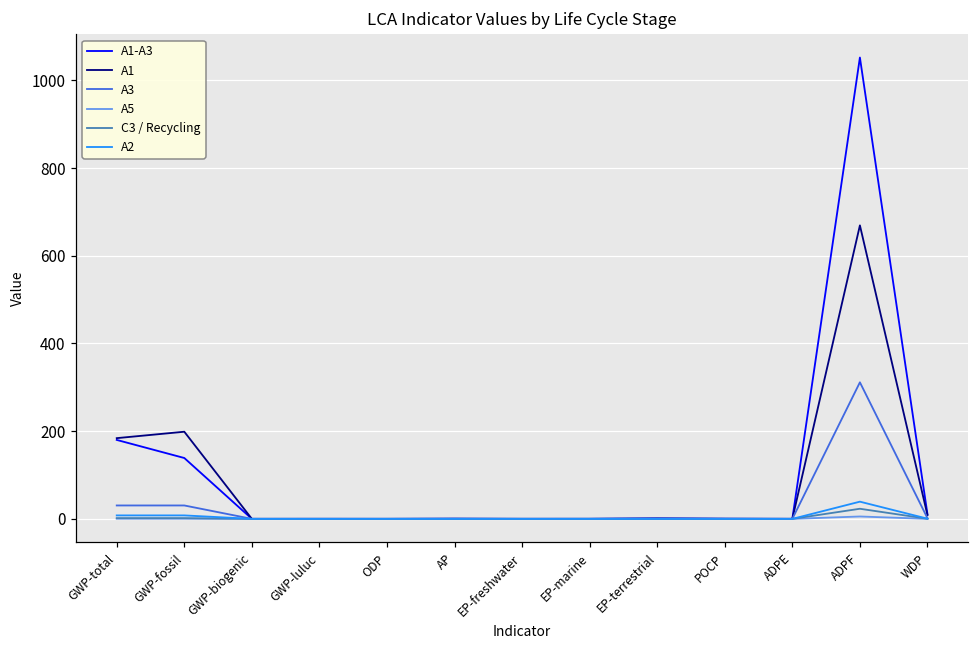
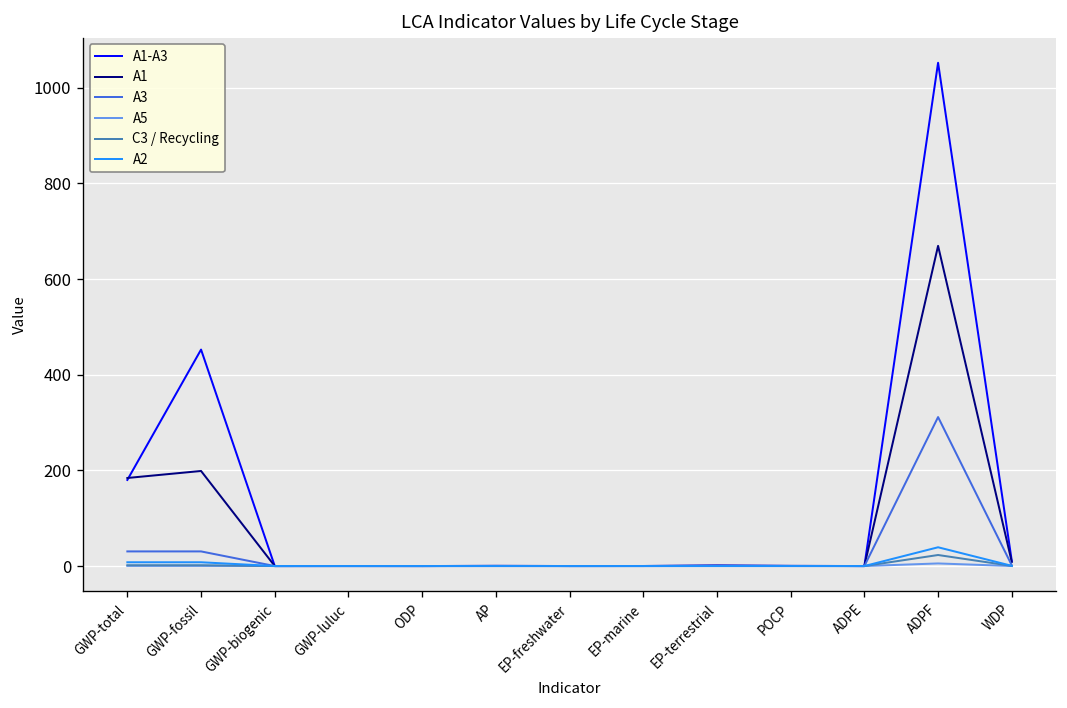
A1-A3, GWP-fossil: 140 -> 450
